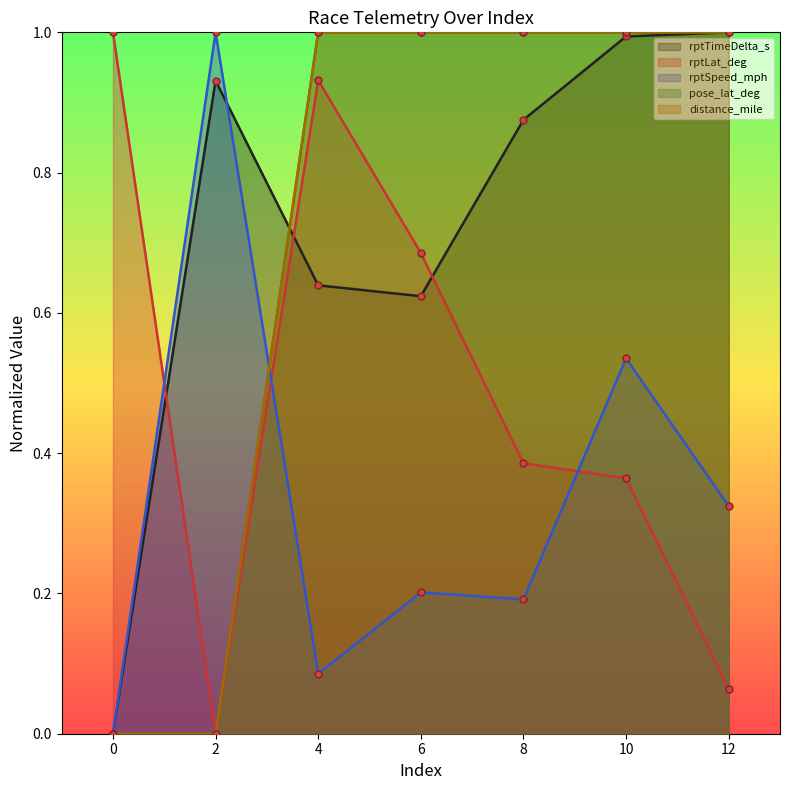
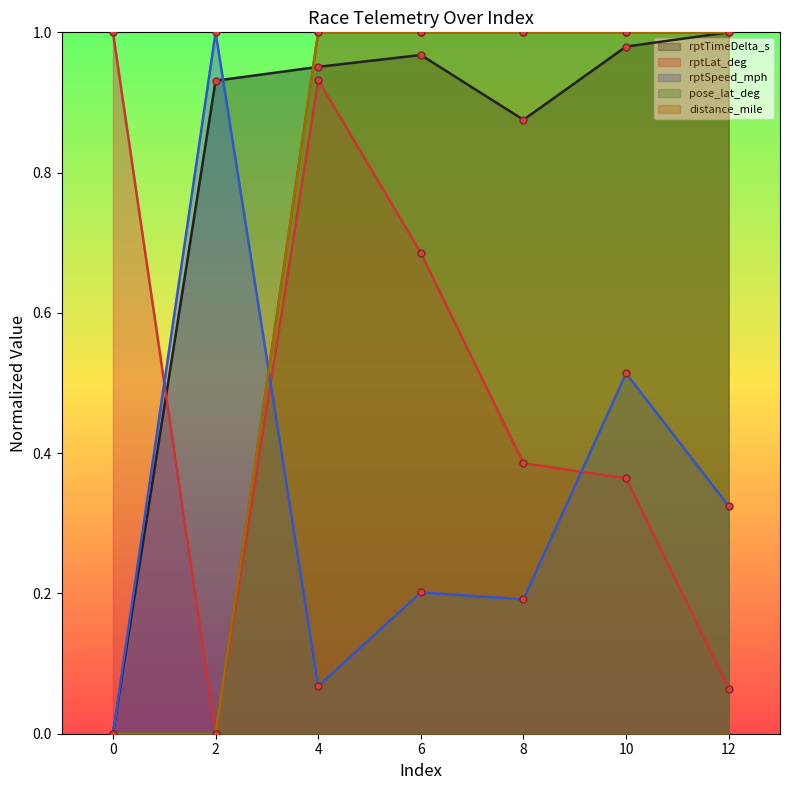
rptTimeDelta_s, 4: 0.64 -> 0.95
rptSpeed_mph, 4: 0.09 -> 0.07
rptTimeDelta_s, 6: 0.62 -> 0.97
rptTimeDelta_s, 10: 0.99 -> 0.98
rptSpeed_mph, 10: 0.54 -> 0.51
